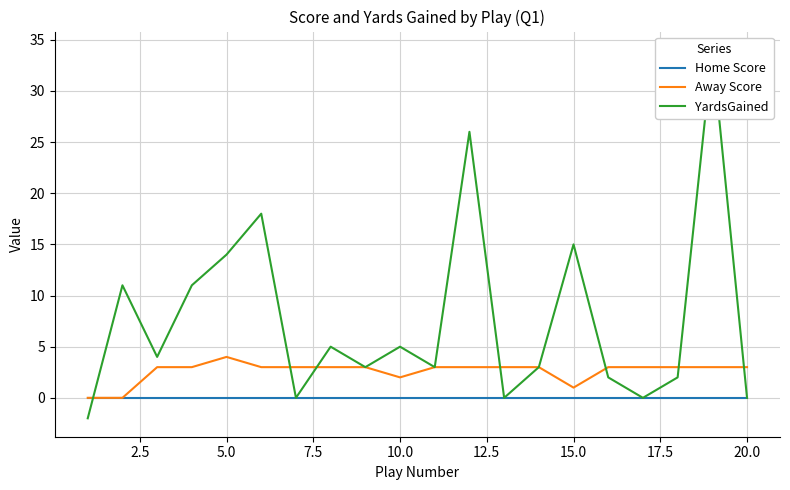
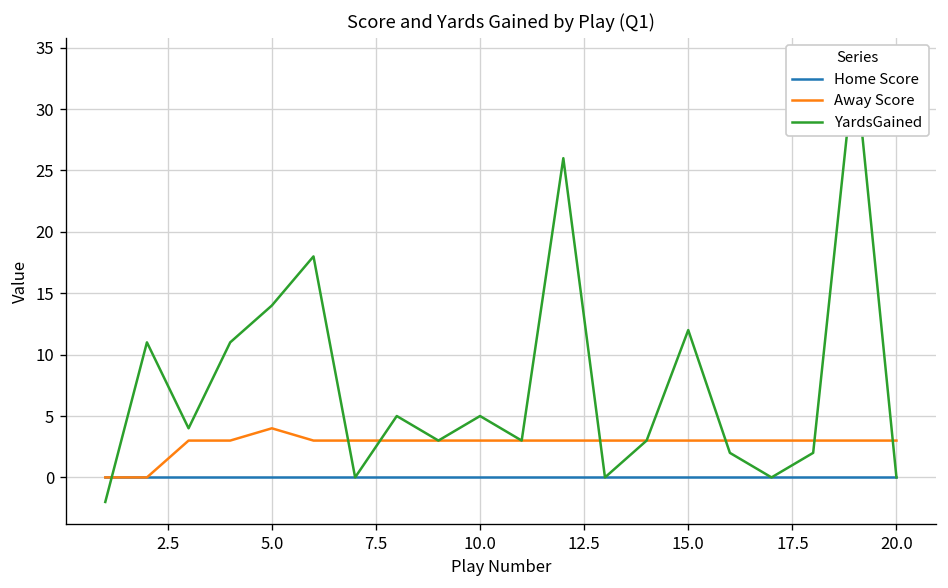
Away Score, 10.0: 2 -> 3
Away Score, 15.0: 1 -> 3
YardsGained, 15.0: 15 -> 12
